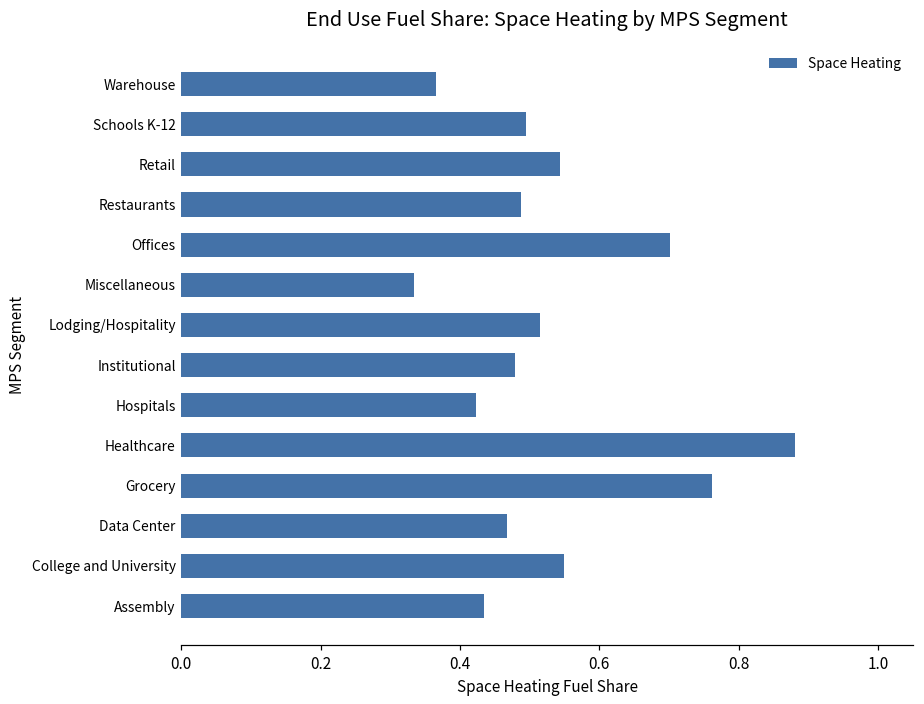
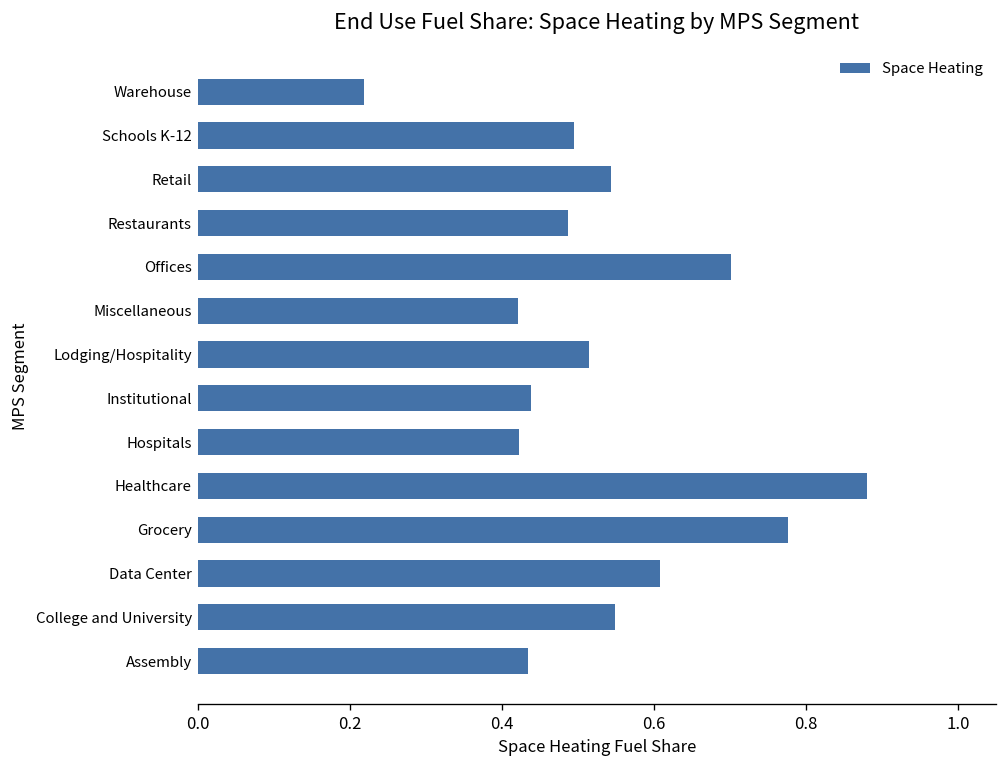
Warehouse: 0.37 -> 0.22
Miscellaneous: 0.33 -> 0.42
Institutional: 0.48 -> 0.44
Grocery: 0.76 -> 0.78
Data Center: 0.47 -> 0.61
